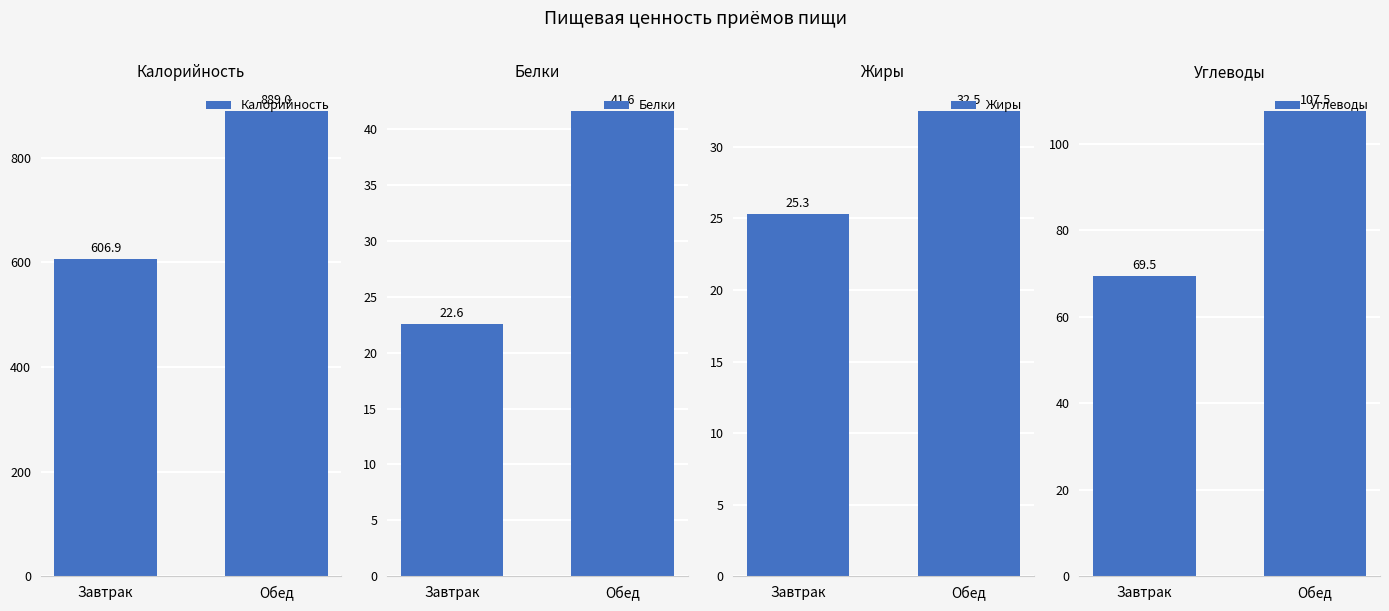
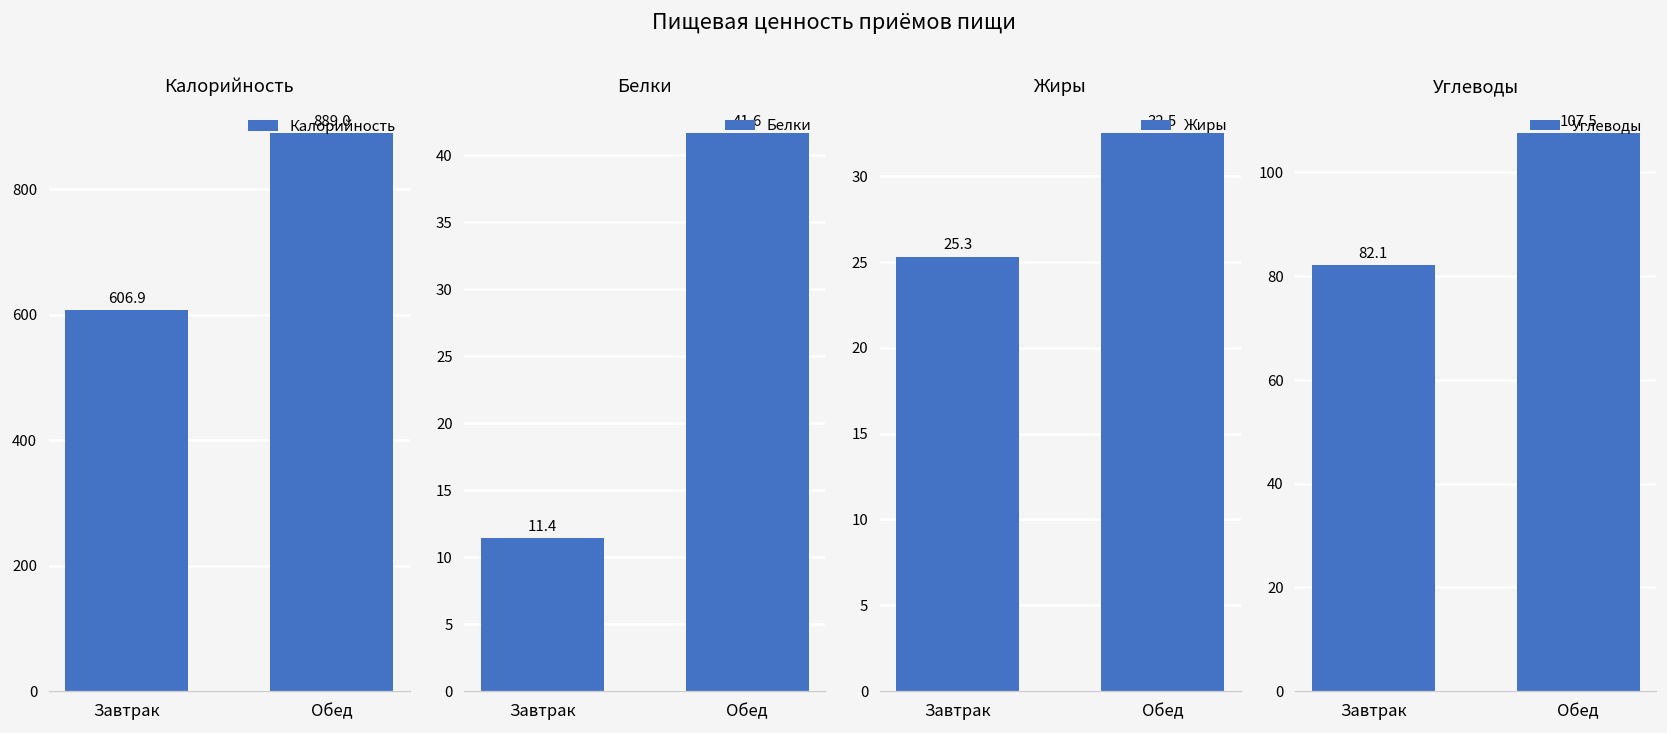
Белки, Завтрак: 22.6 -> 11.4
Углеводы, Завтрак: 69.5 -> 82.1
